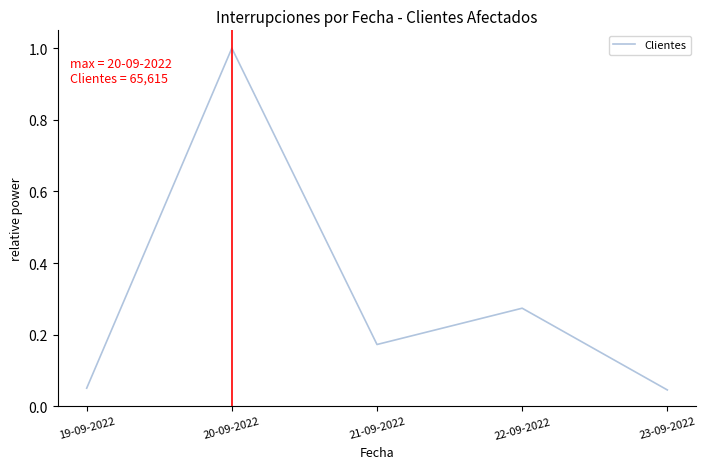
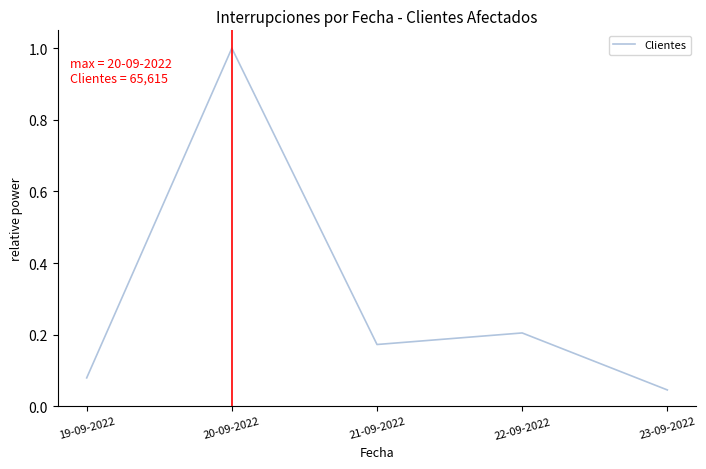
19-09-2022: 0.05 -> 0.08
22-09-2022: 0.27 -> 0.20
